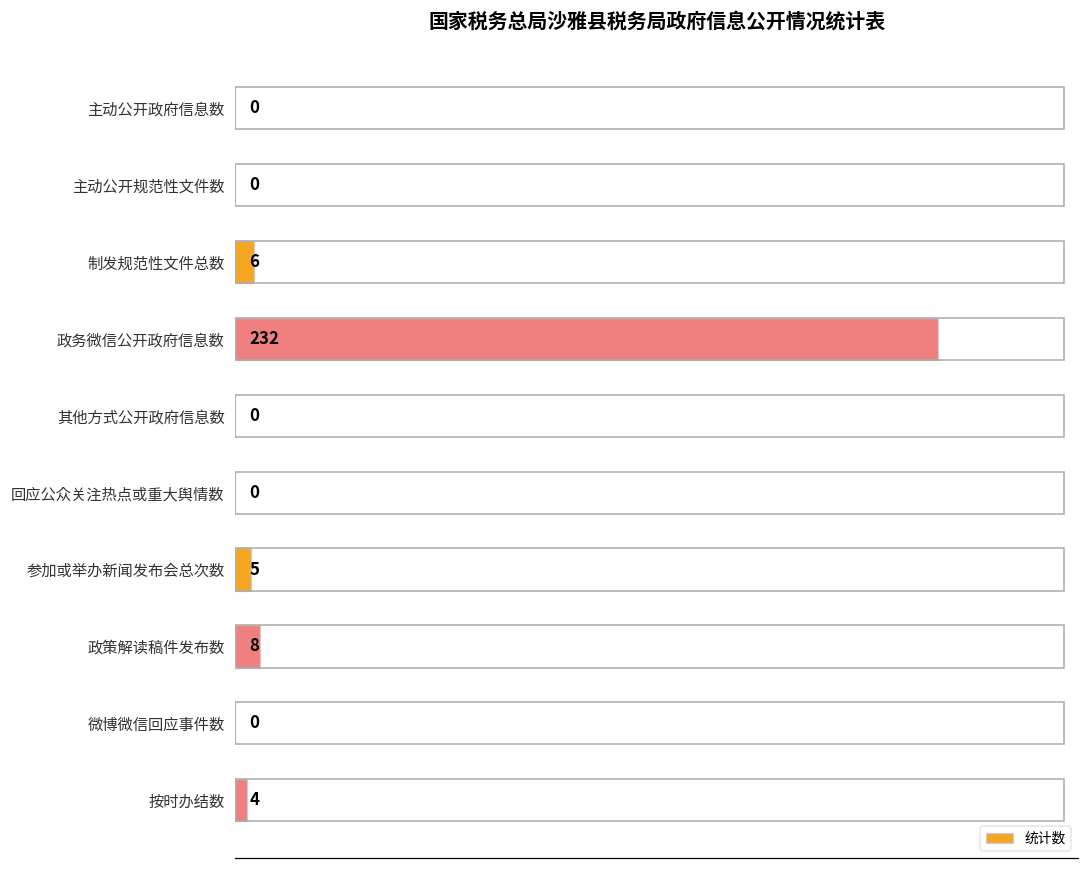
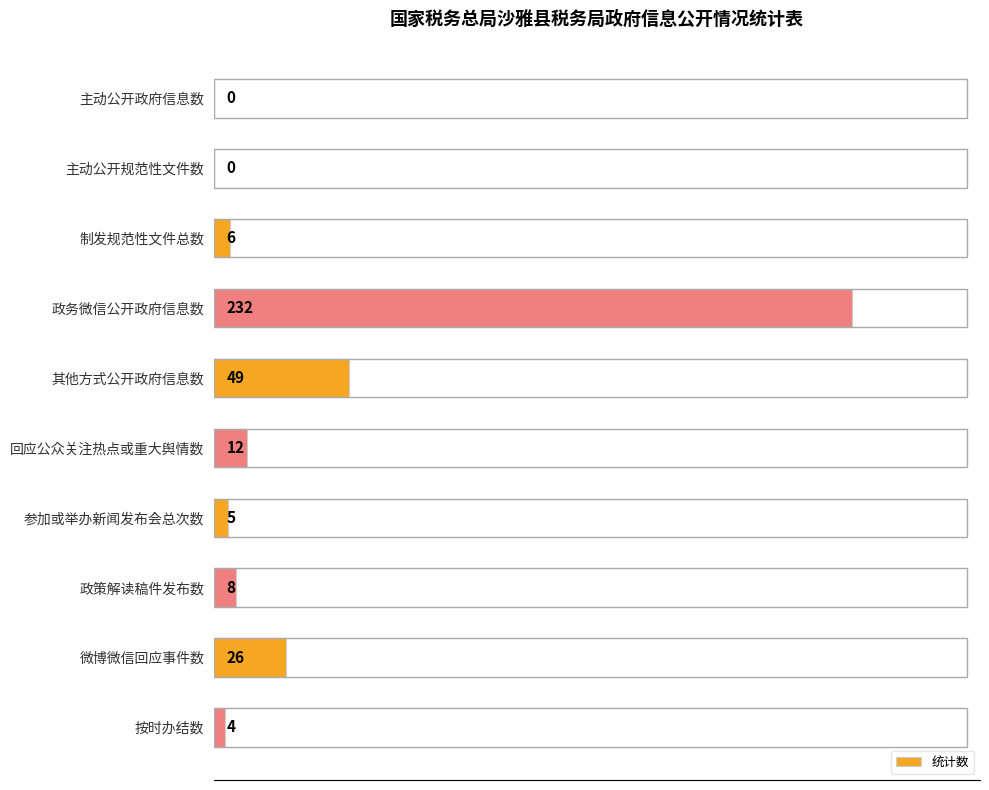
其他方式公开政府信息数: 0 -> 49
回应公众关注热点或重大舆情数: 0 -> 12
微博微信回应事件数: 0 -> 26
